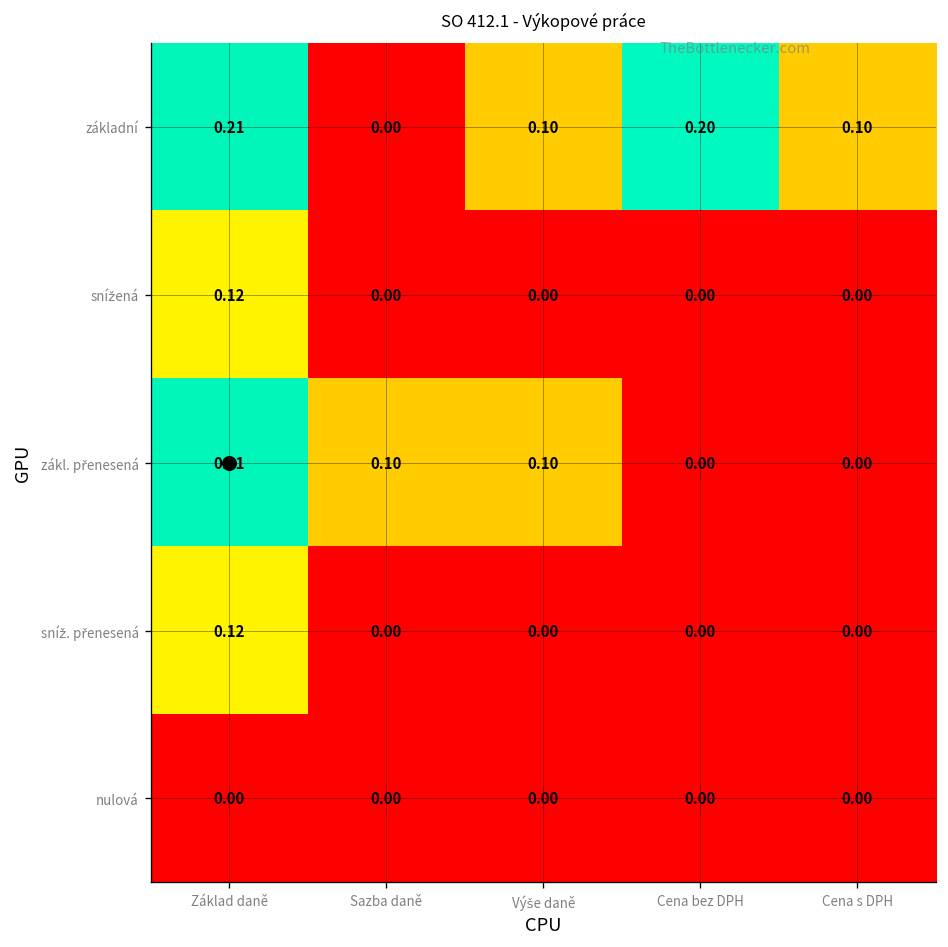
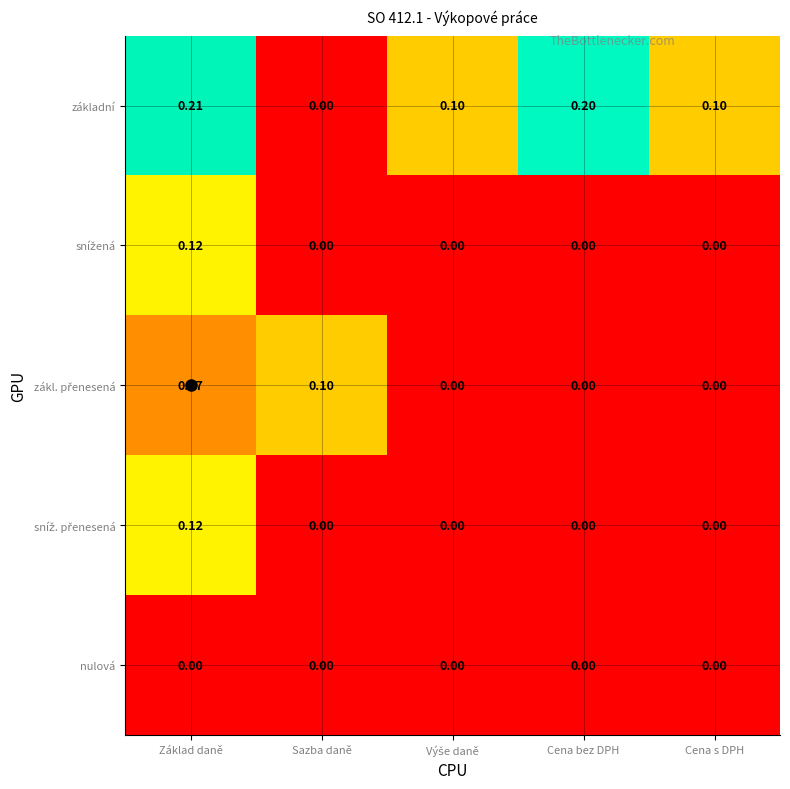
zákl. přenesená, Základ daně: 0.21 -> 0.07
zákl. přenesená, Výše daně: 0.10 -> 0.00
